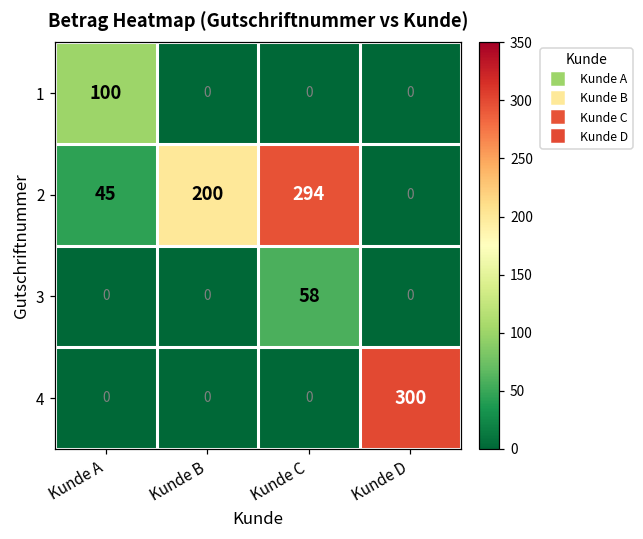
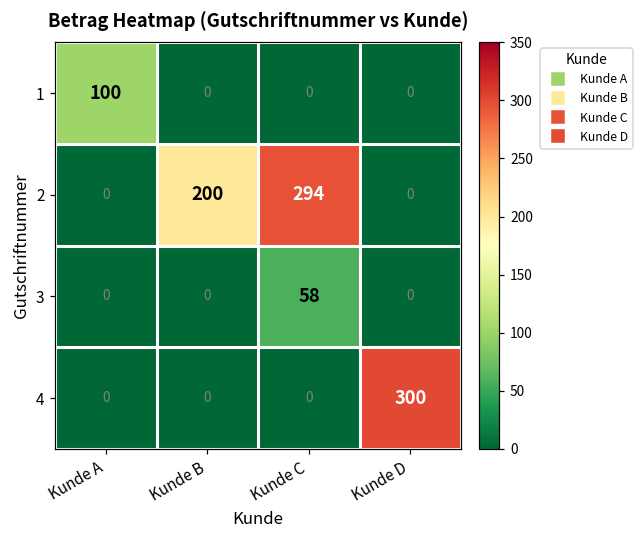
2, Kunde A: 45 -> 0
